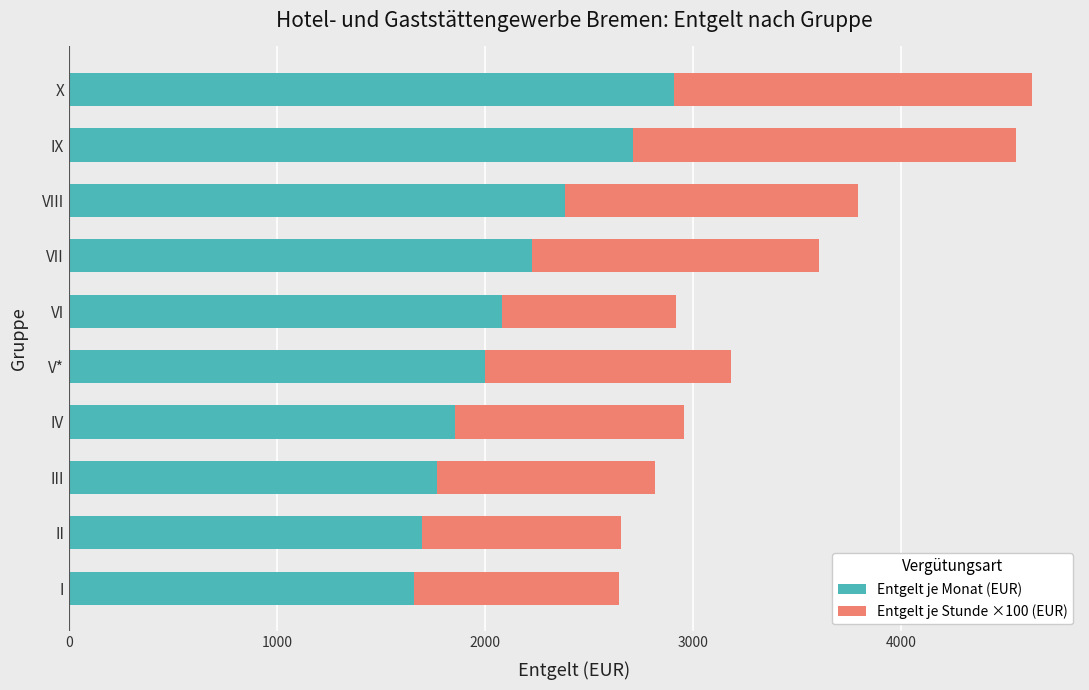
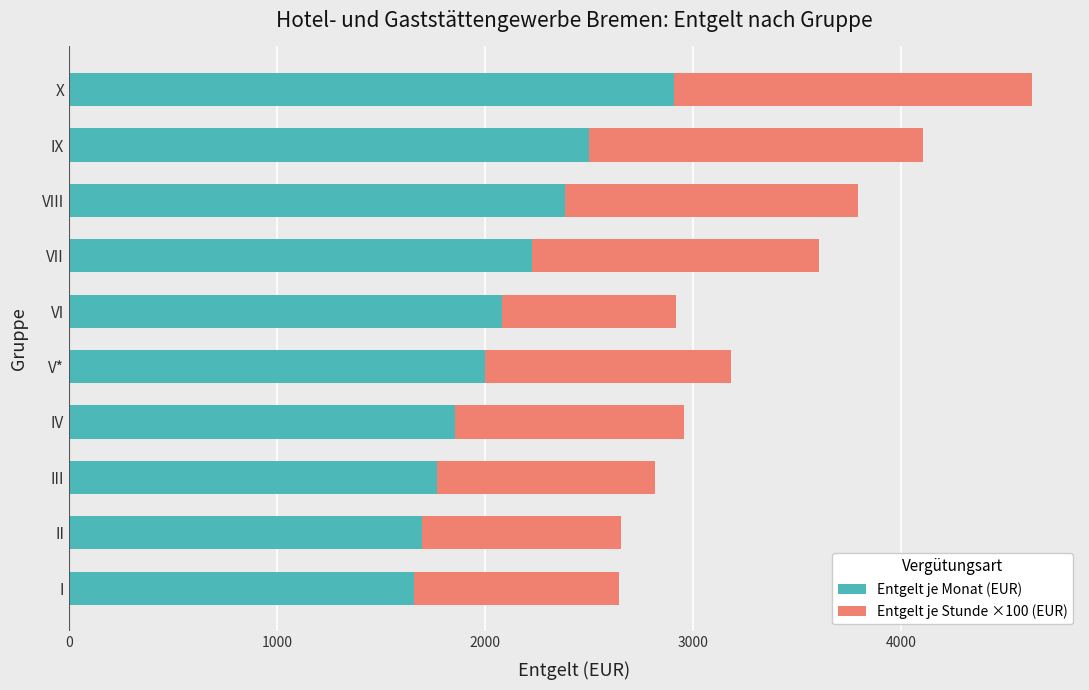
Entgelt je Monat (EUR), IX: 2710 -> 2500
Entgelt je Stunde ×100 (EUR), IX: 1840 -> 1600
